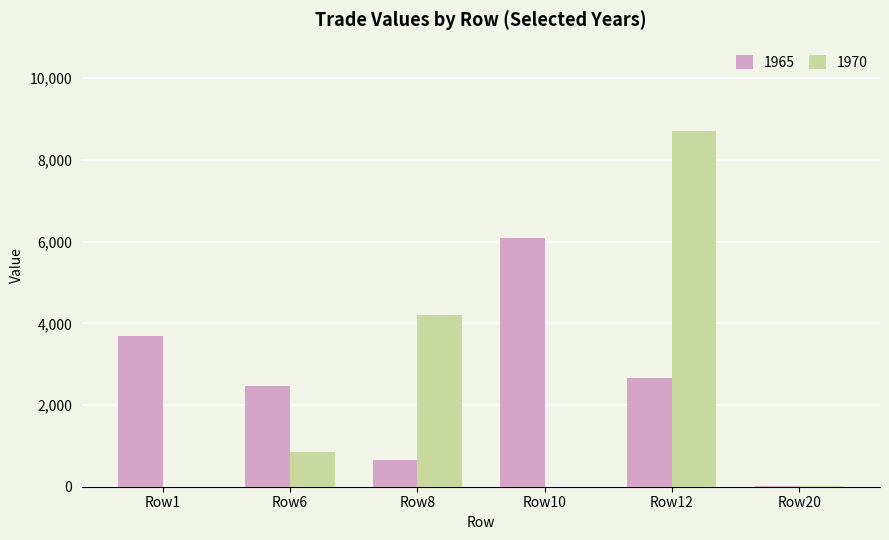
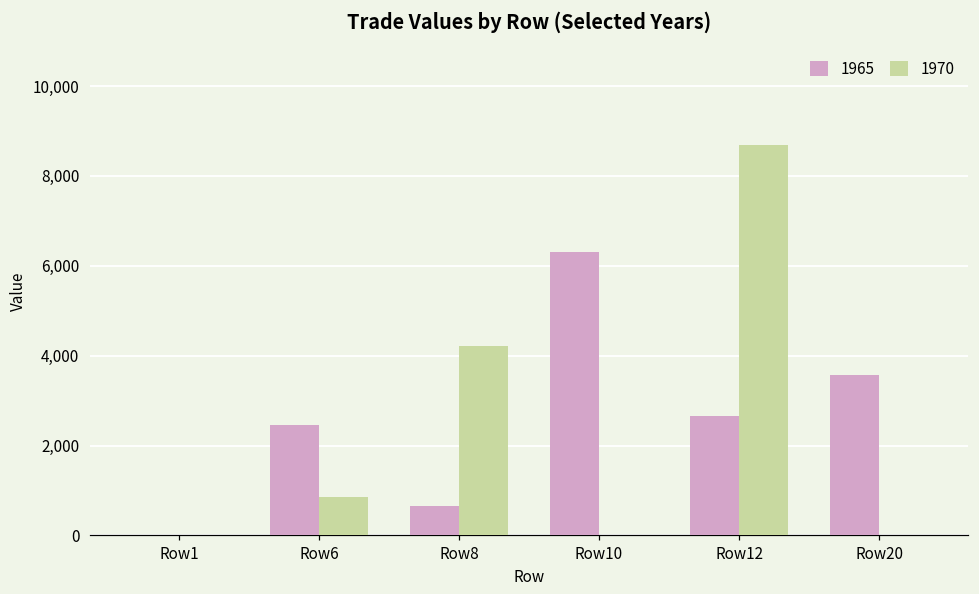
1965, Row1: 3,700 -> 0
1965, Row10: 6,100 -> 6,300
1965, Row20: 0 -> 3,600
